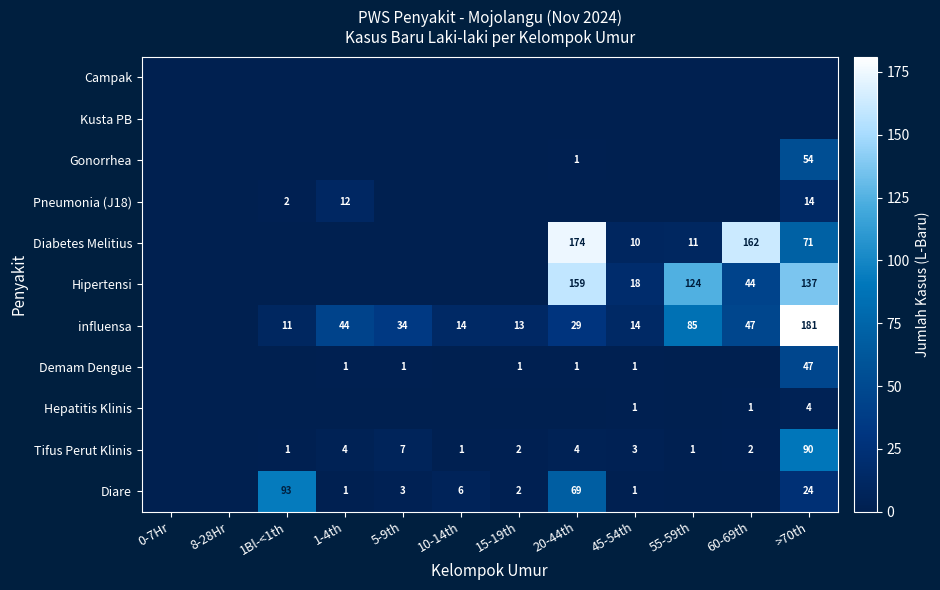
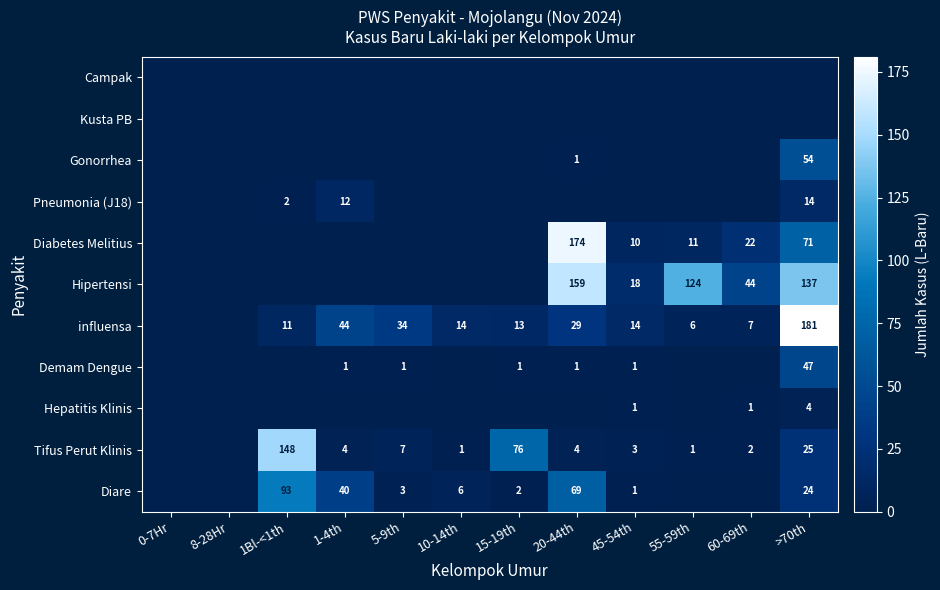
Diabetes Melitius, 60-69th: 162 -> 22
influensa, 55-59th: 85 -> 6
influensa, 60-69th: 47 -> 7
Tifus Perut Klinis, 1Bl-<1th: 1 -> 148
Tifus Perut Klinis, 15-19th: 2 -> 76
Tifus Perut Klinis, >70th: 90 -> 25
Diare, 1-4th: 1 -> 40
